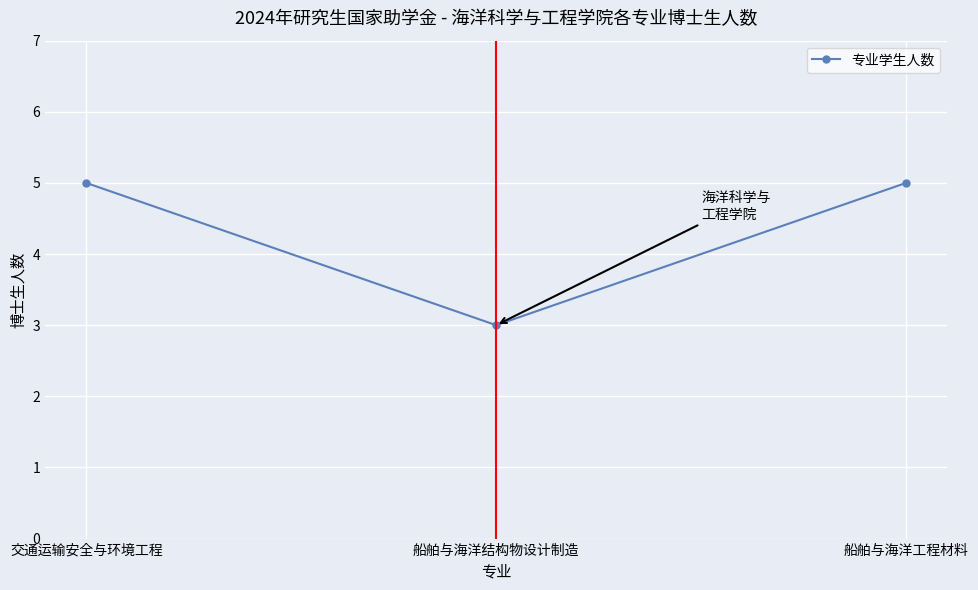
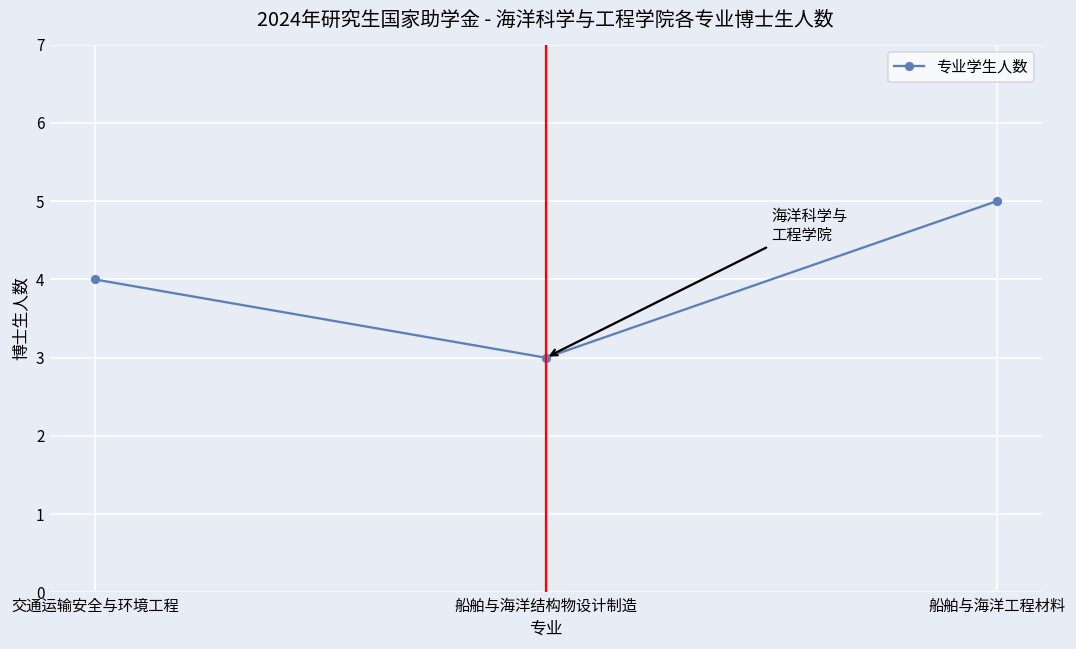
交通运输安全与环境工程: 5 -> 4
